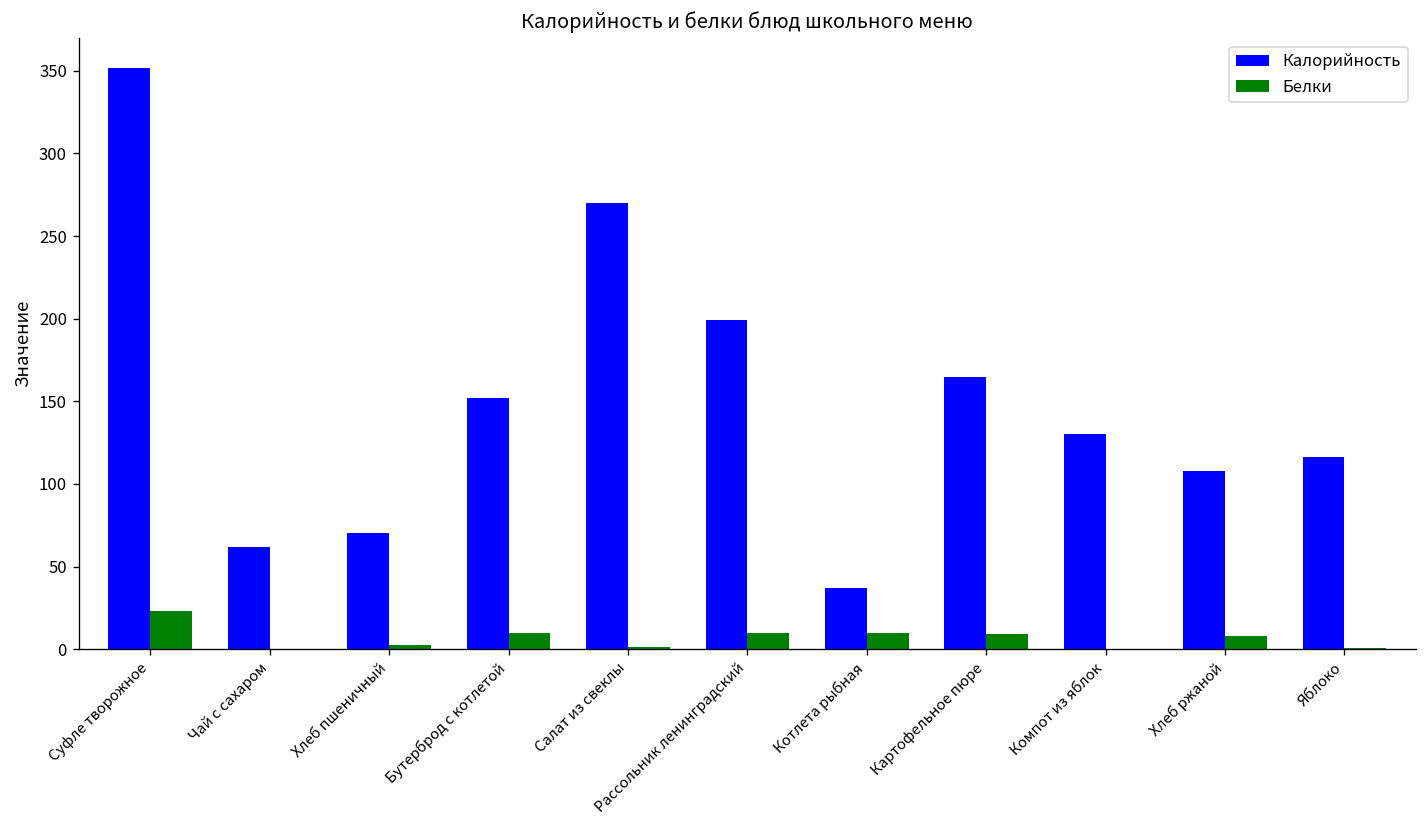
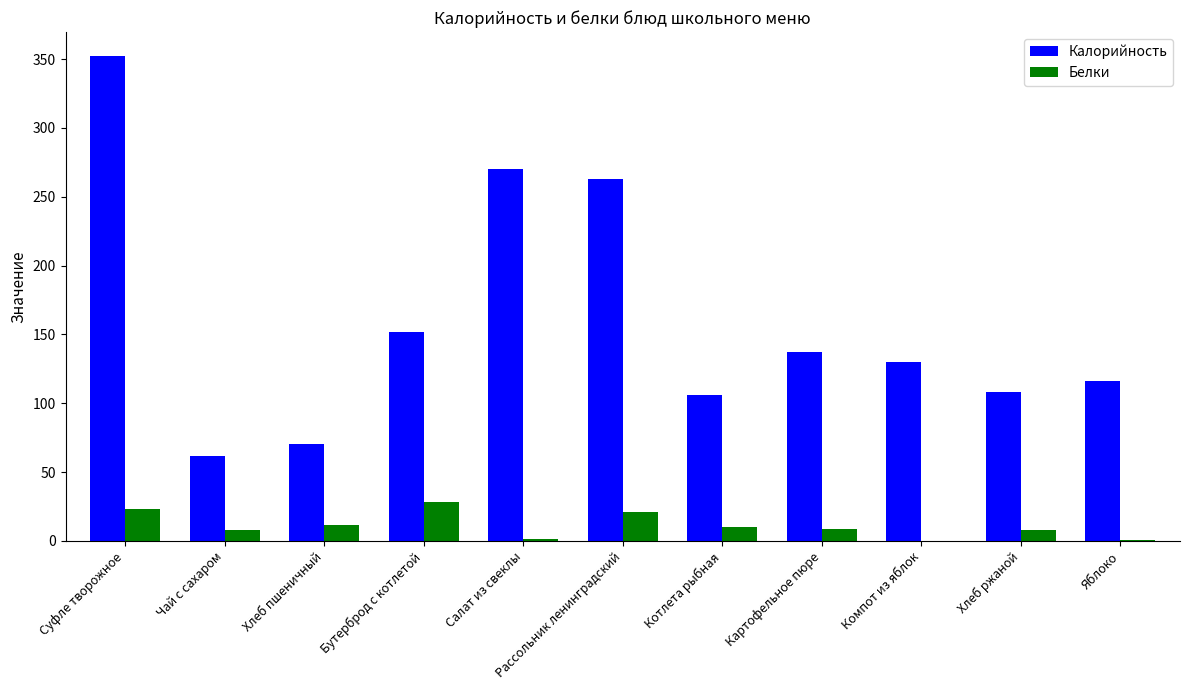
Белки, Чай с сахаром: 0 -> 8
Белки, Хлеб пшеничный: 2 -> 11
Белки, Бутерброд с котлетой: 10 -> 28
Калорийность, Рассольник ленинградский: 199 -> 263
Белки, Рассольник ленинградский: 10 -> 21
Калорийность, Котлета рыбная: 37 -> 106
Калорийность, Картофельное пюре: 165 -> 137
